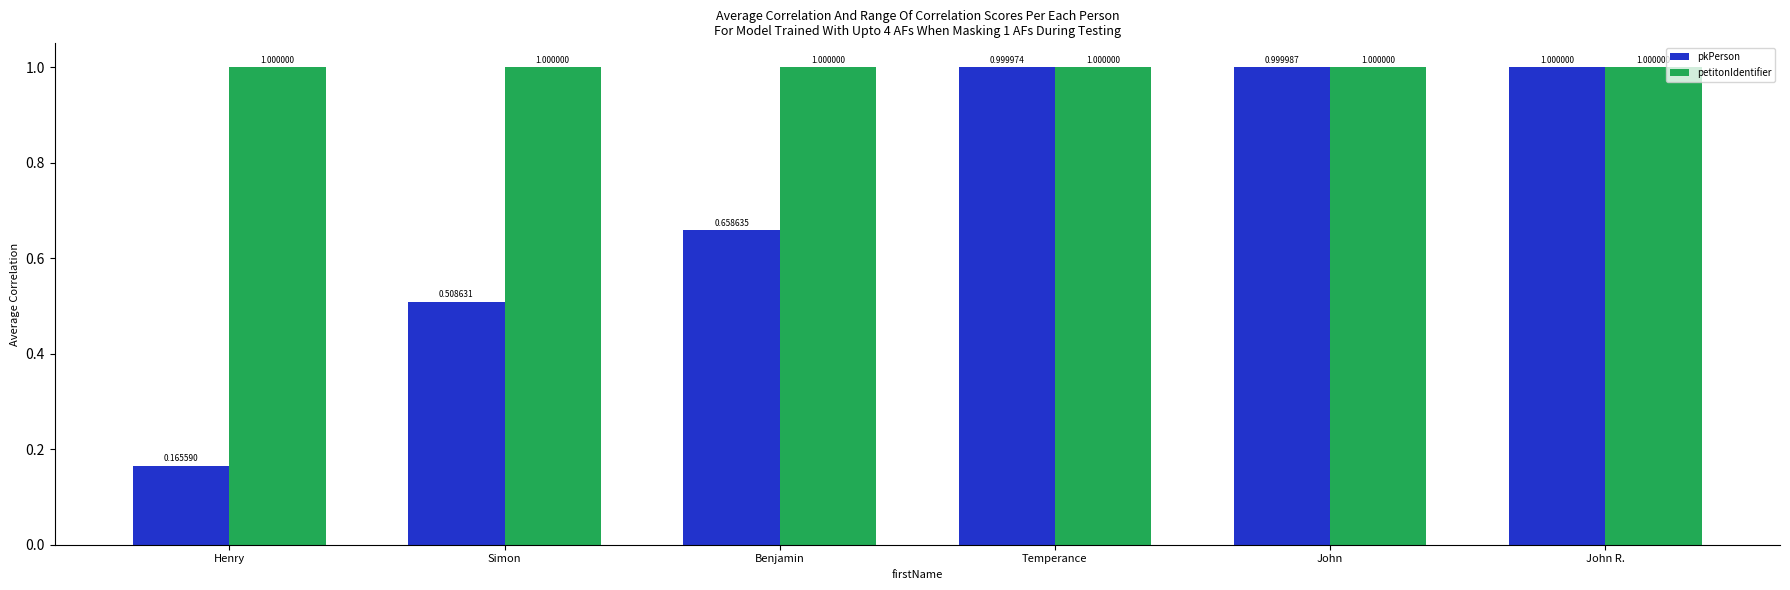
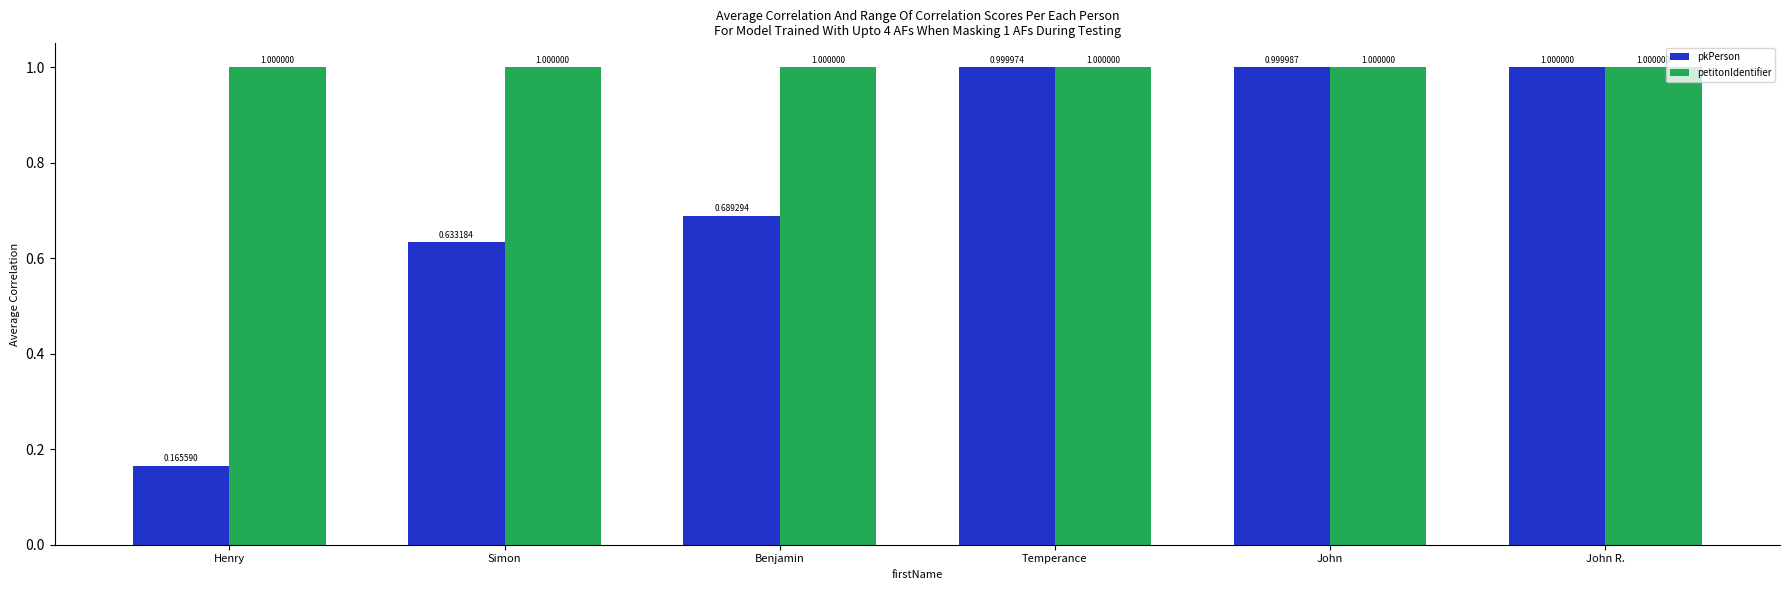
pkPerson, Simon: 0.508631 -> 0.633184
pkPerson, Benjamin: 0.658635 -> 0.689294
